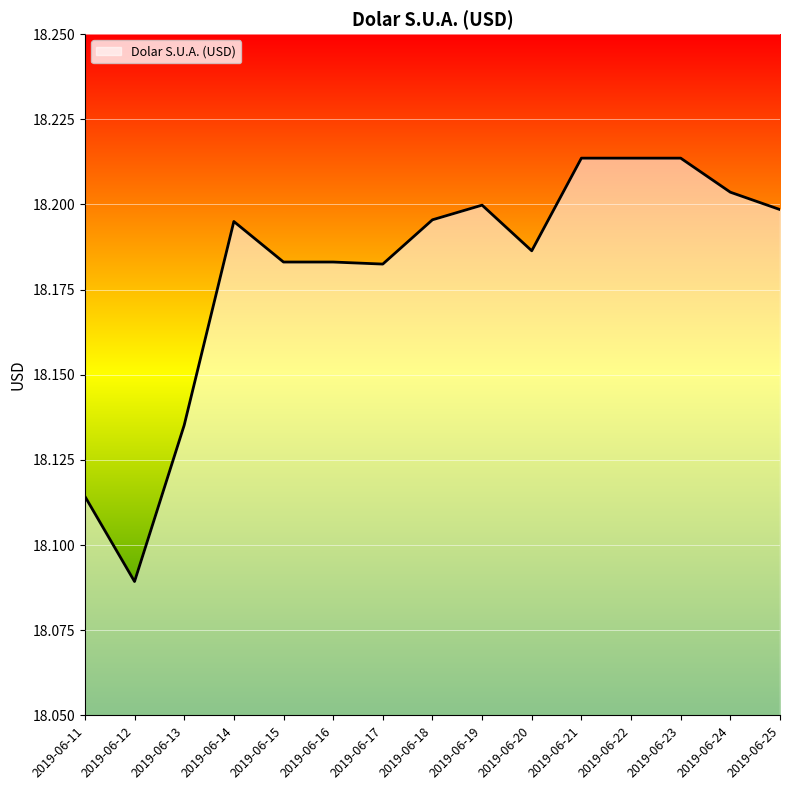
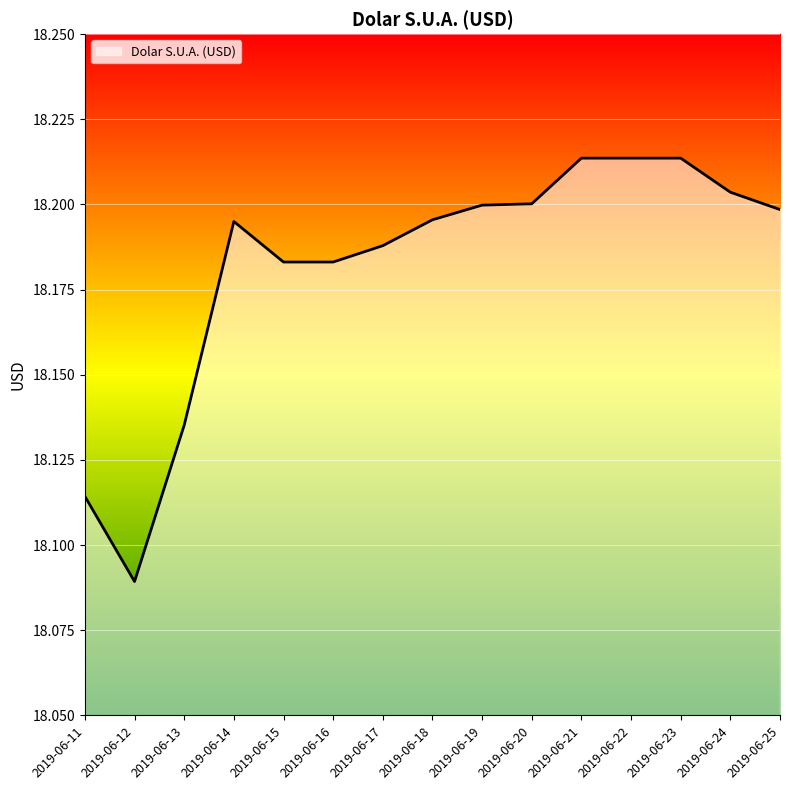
2019-06-17: 18.183 -> 18.188
2019-06-20: 18.186 -> 18.200
